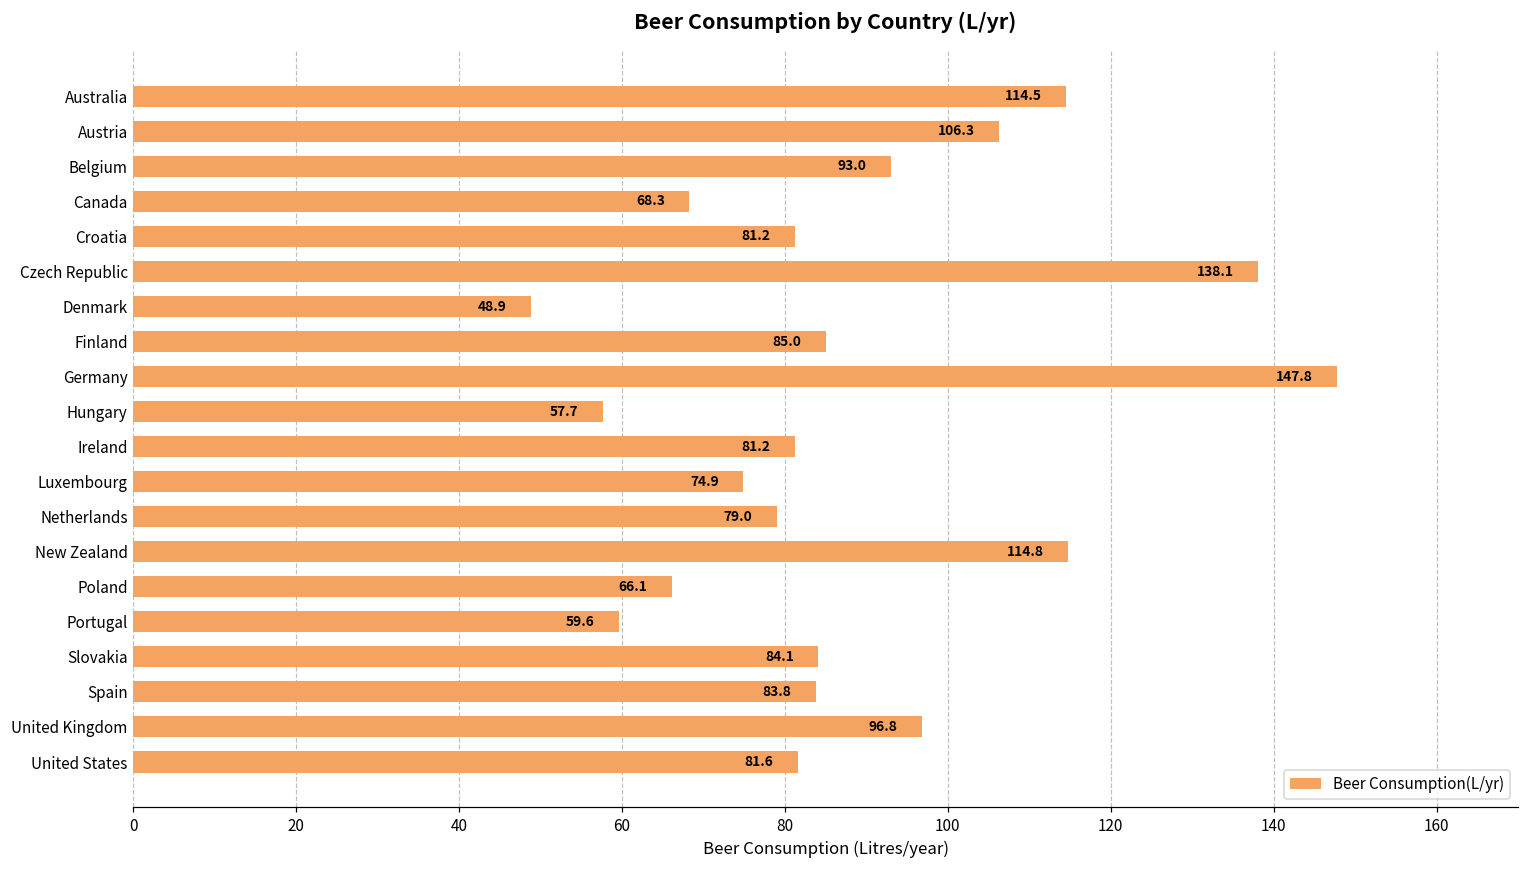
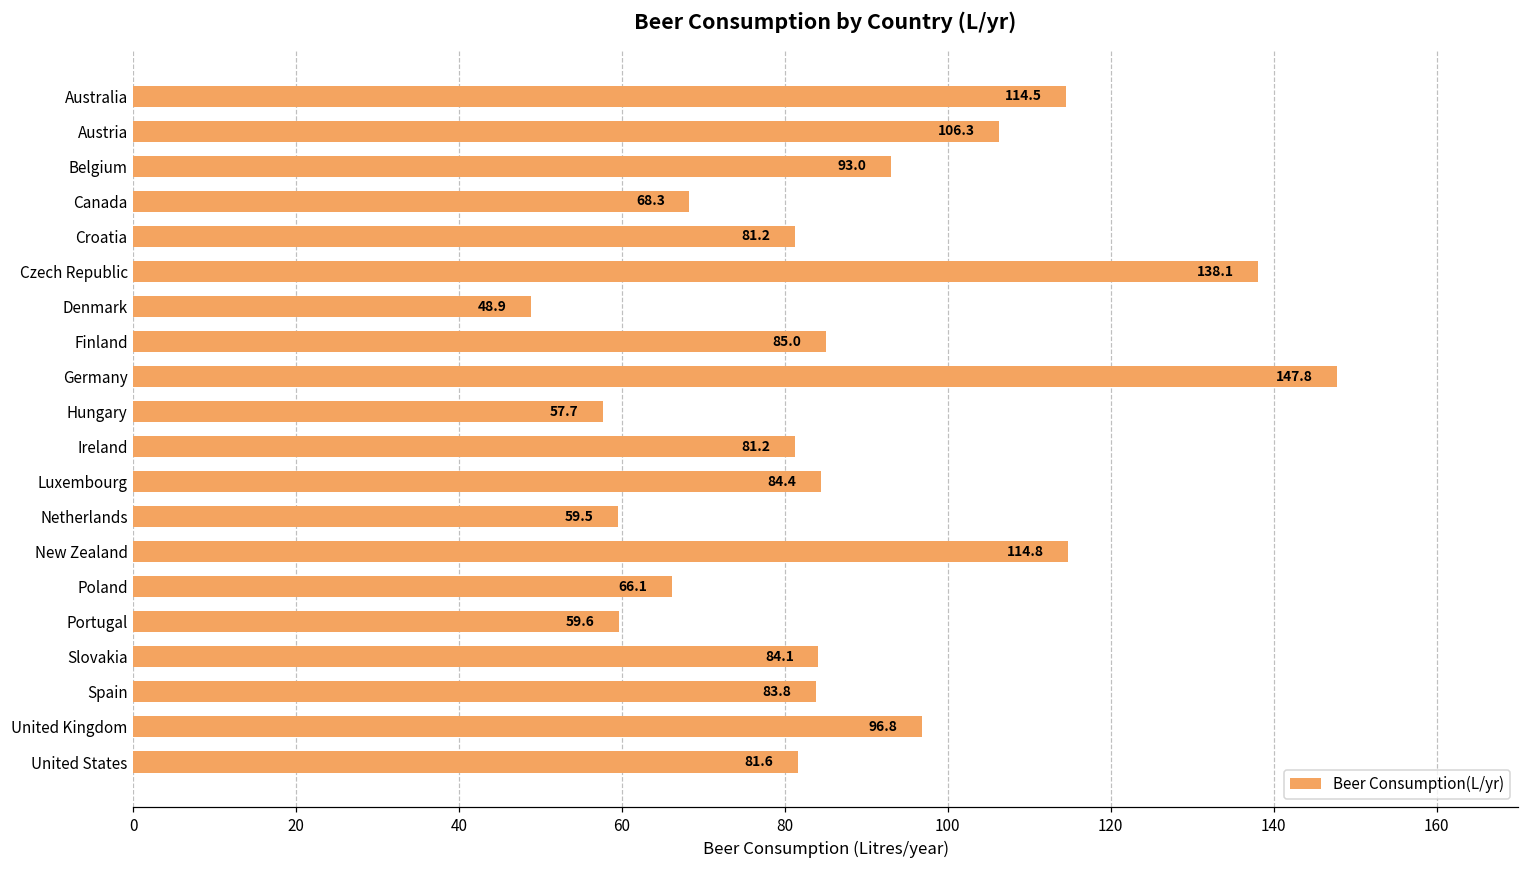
Luxembourg: 74.9 -> 84.4
Netherlands: 79.0 -> 59.5
